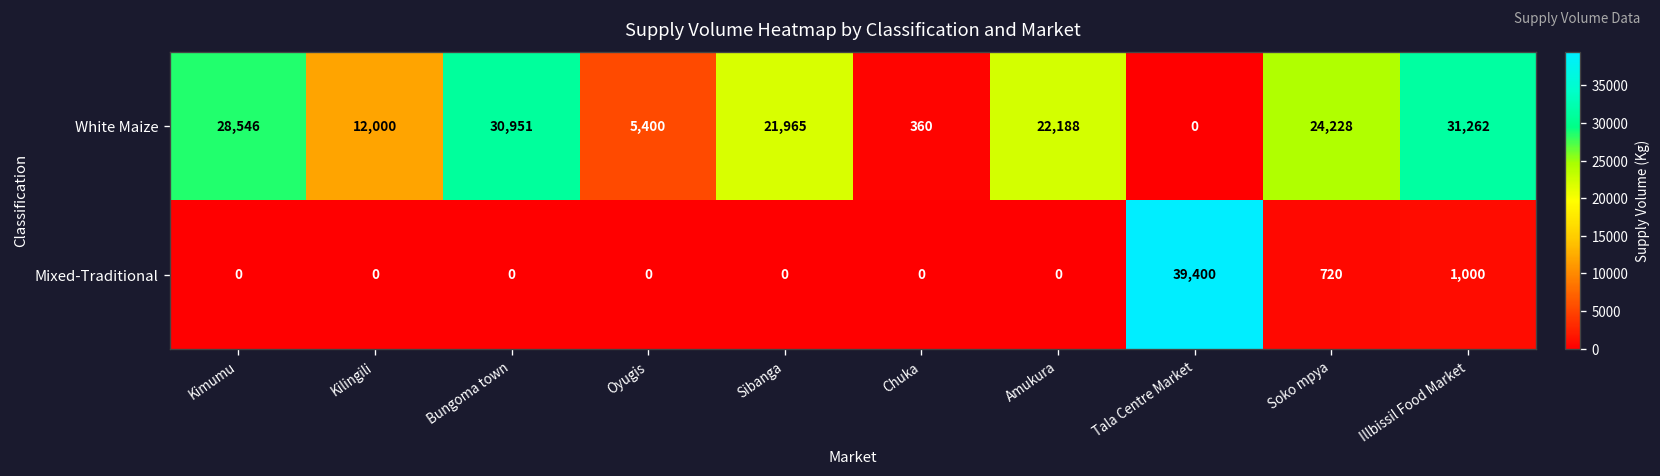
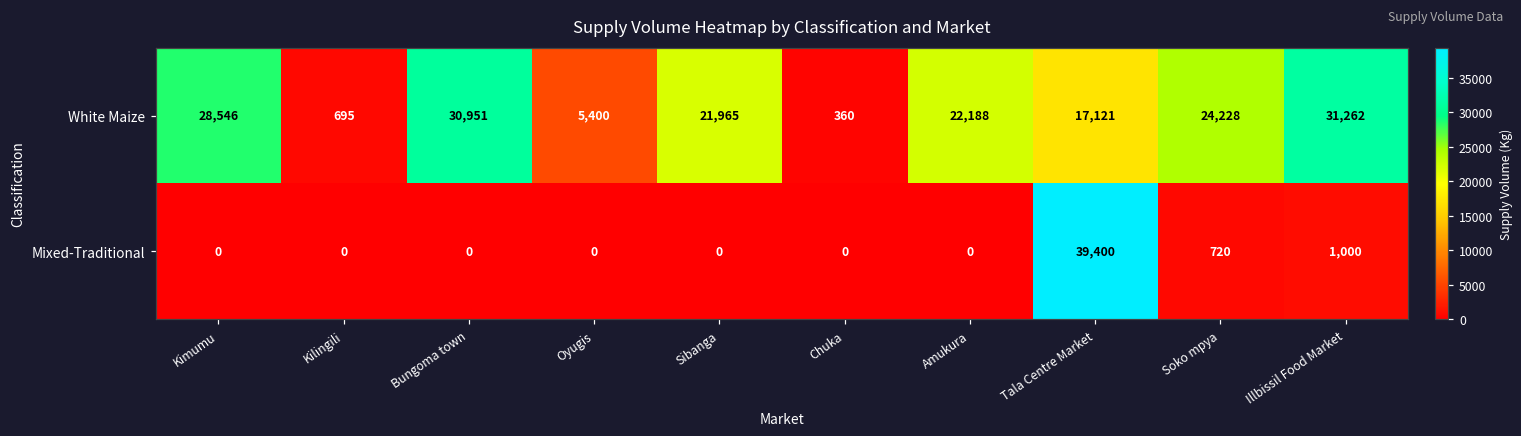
White Maize, Kilingili: 12,000 -> 695
White Maize, Tala Centre Market: 0 -> 17,121
